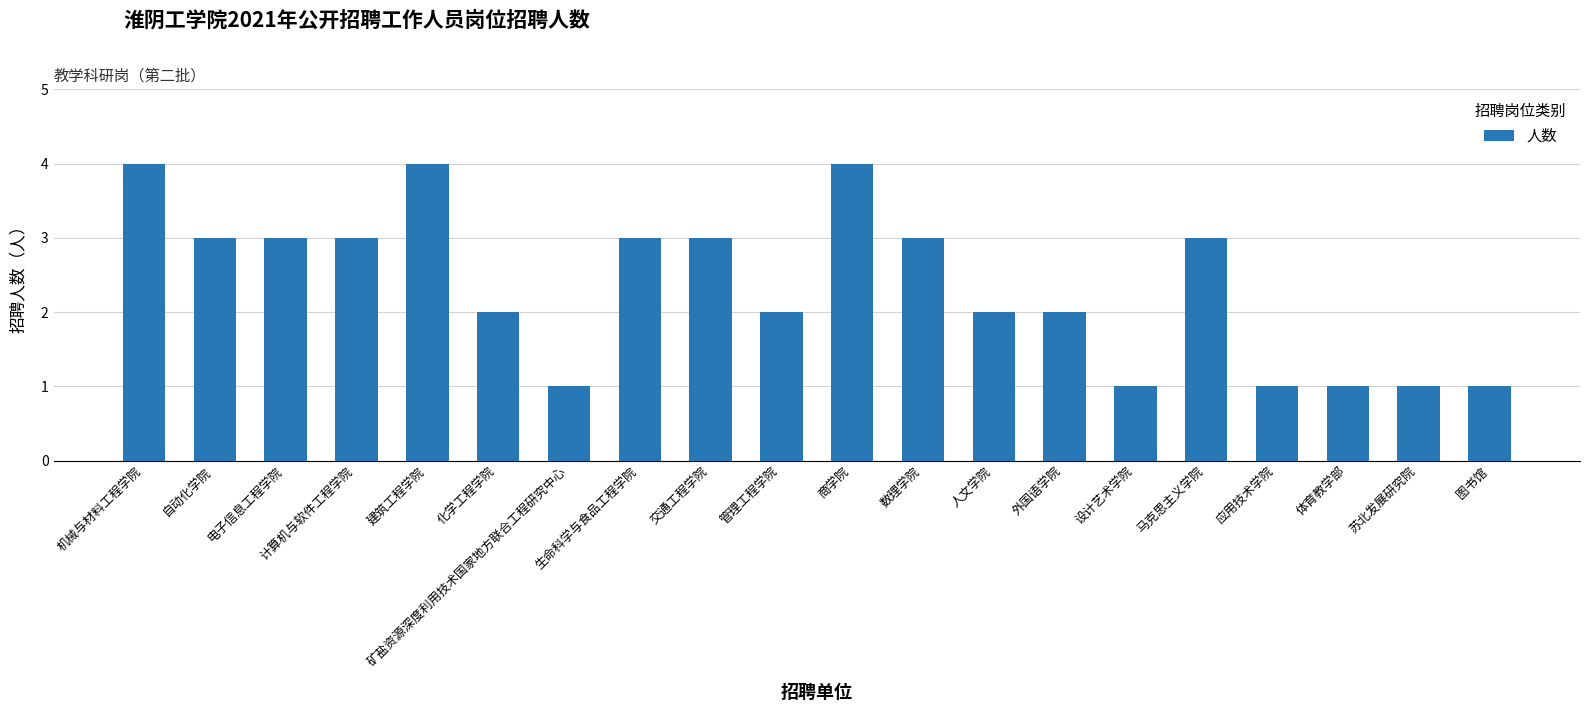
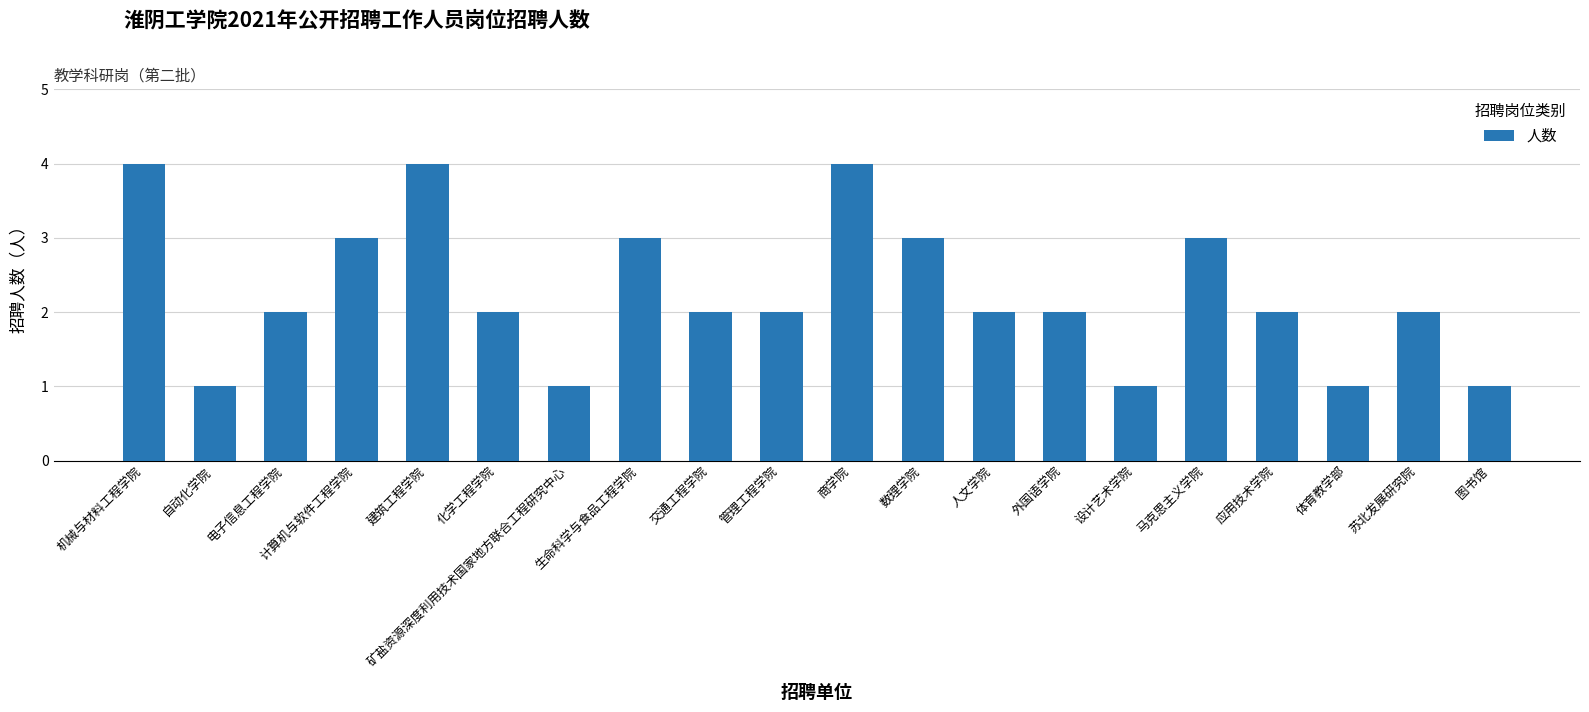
自动化学院: 3 -> 1
电子信息工程学院: 3 -> 2
交通工程学院: 3 -> 2
应用技术学院: 1 -> 2
苏北发展研究院: 1 -> 2
